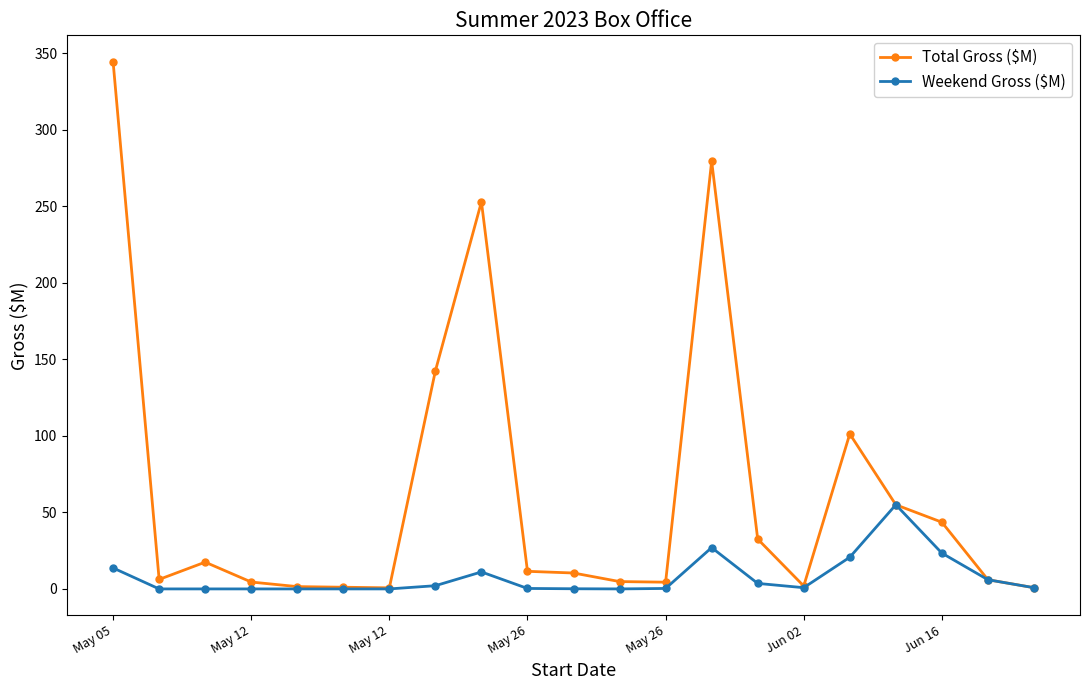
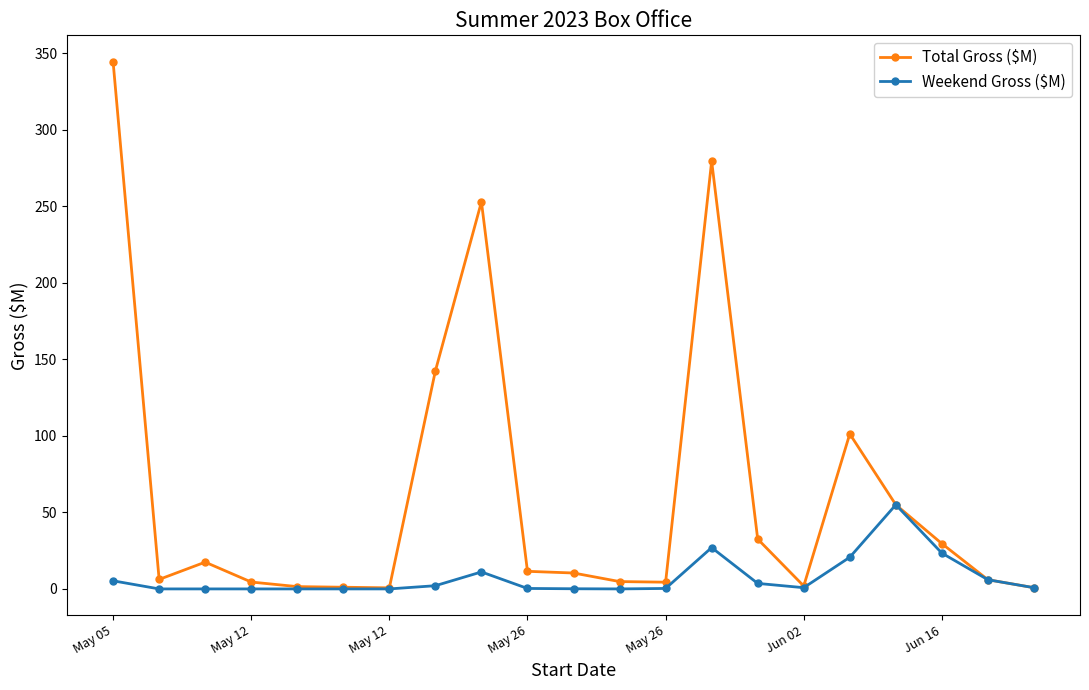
Weekend Gross ($M), May 05: 14 -> 5
Total Gross ($M), Jun 16: 44 -> 30
